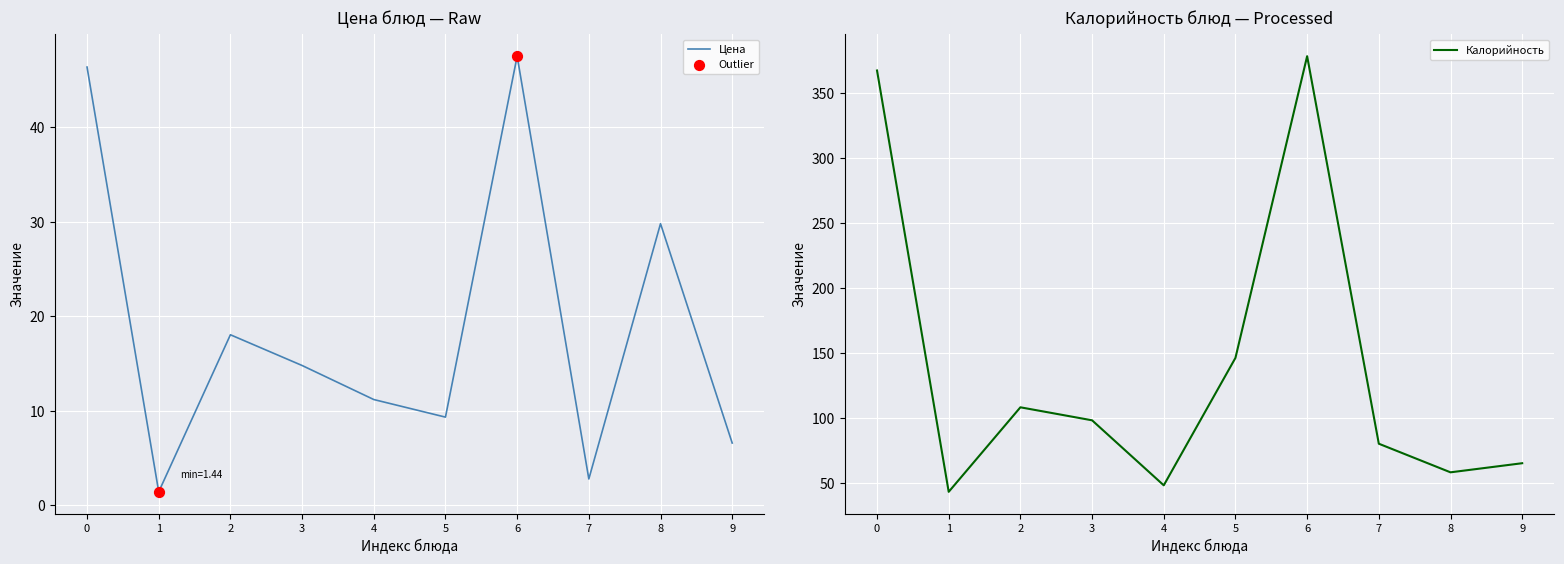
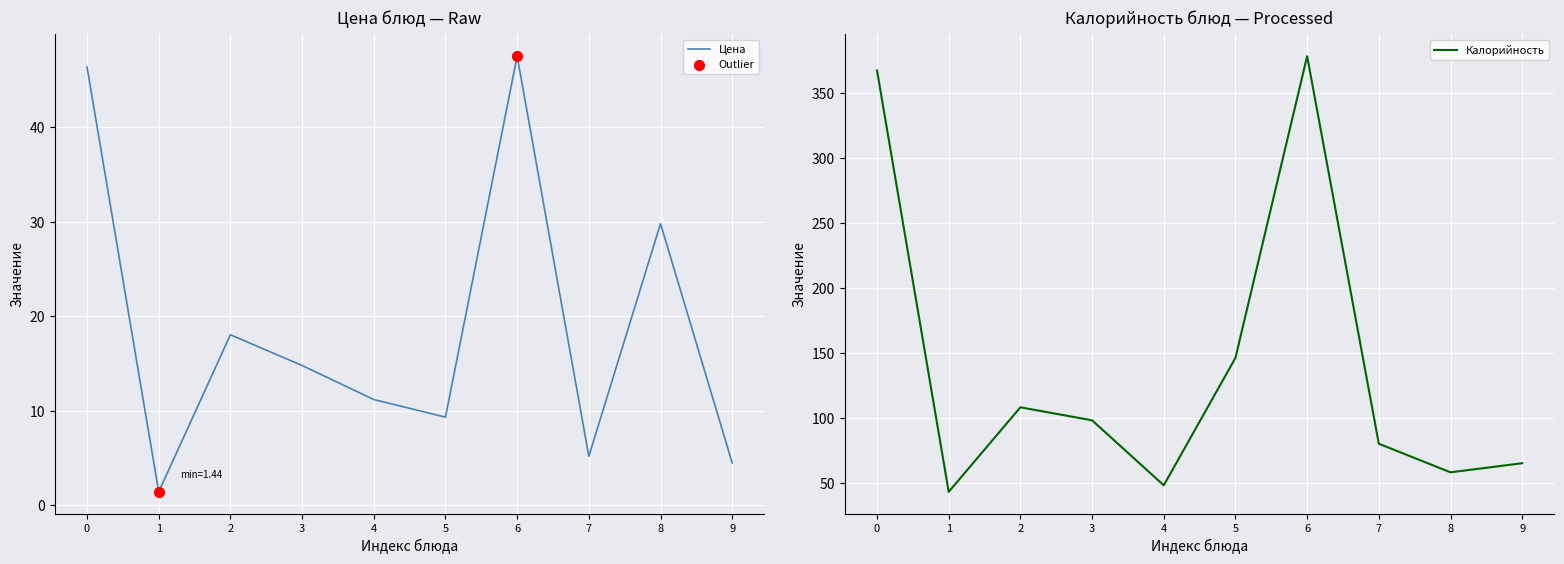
Цена блюд — Raw, Цена, 7: 3 -> 5
Цена блюд — Raw, Цена, 9: 7 -> 5
